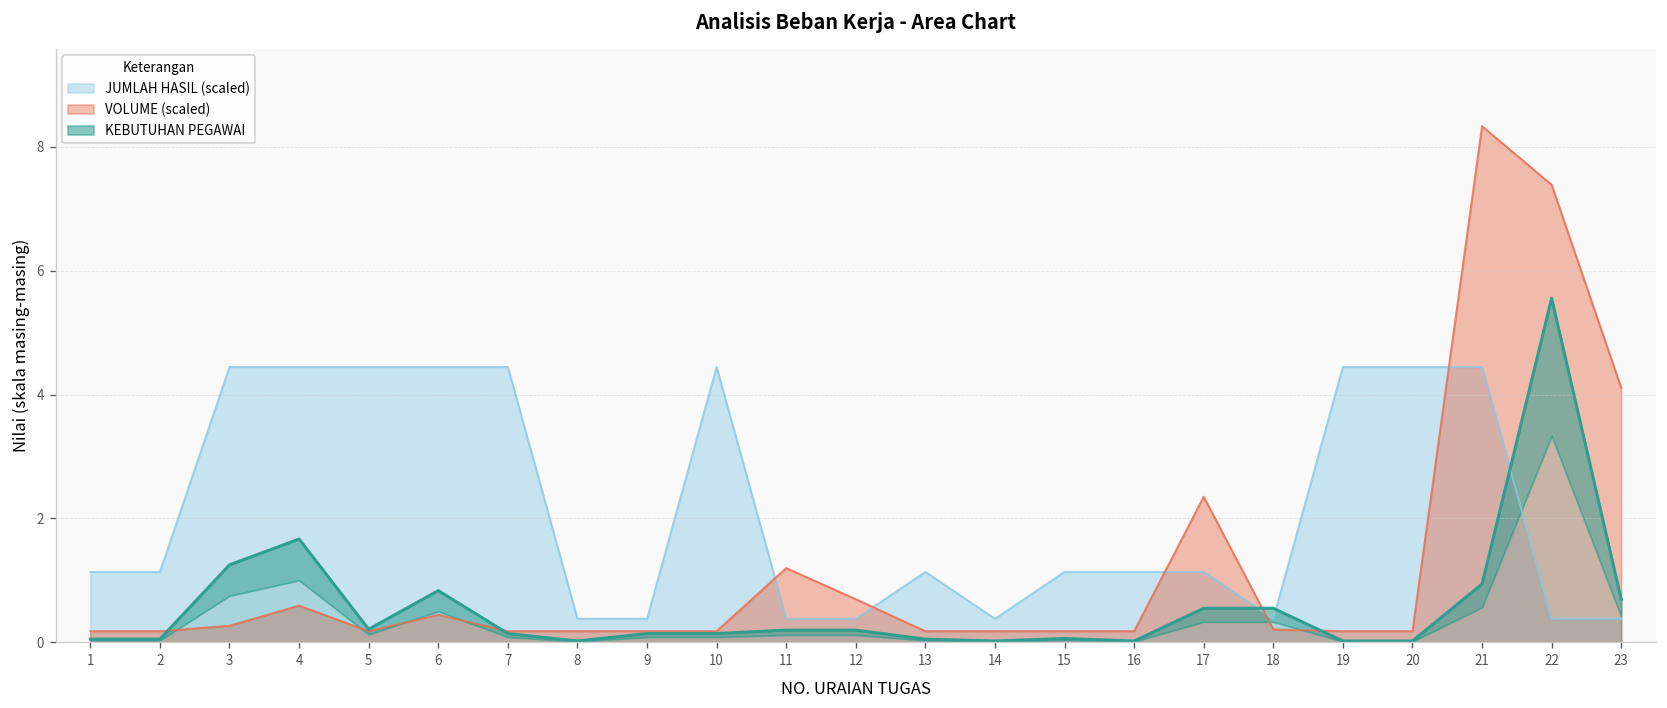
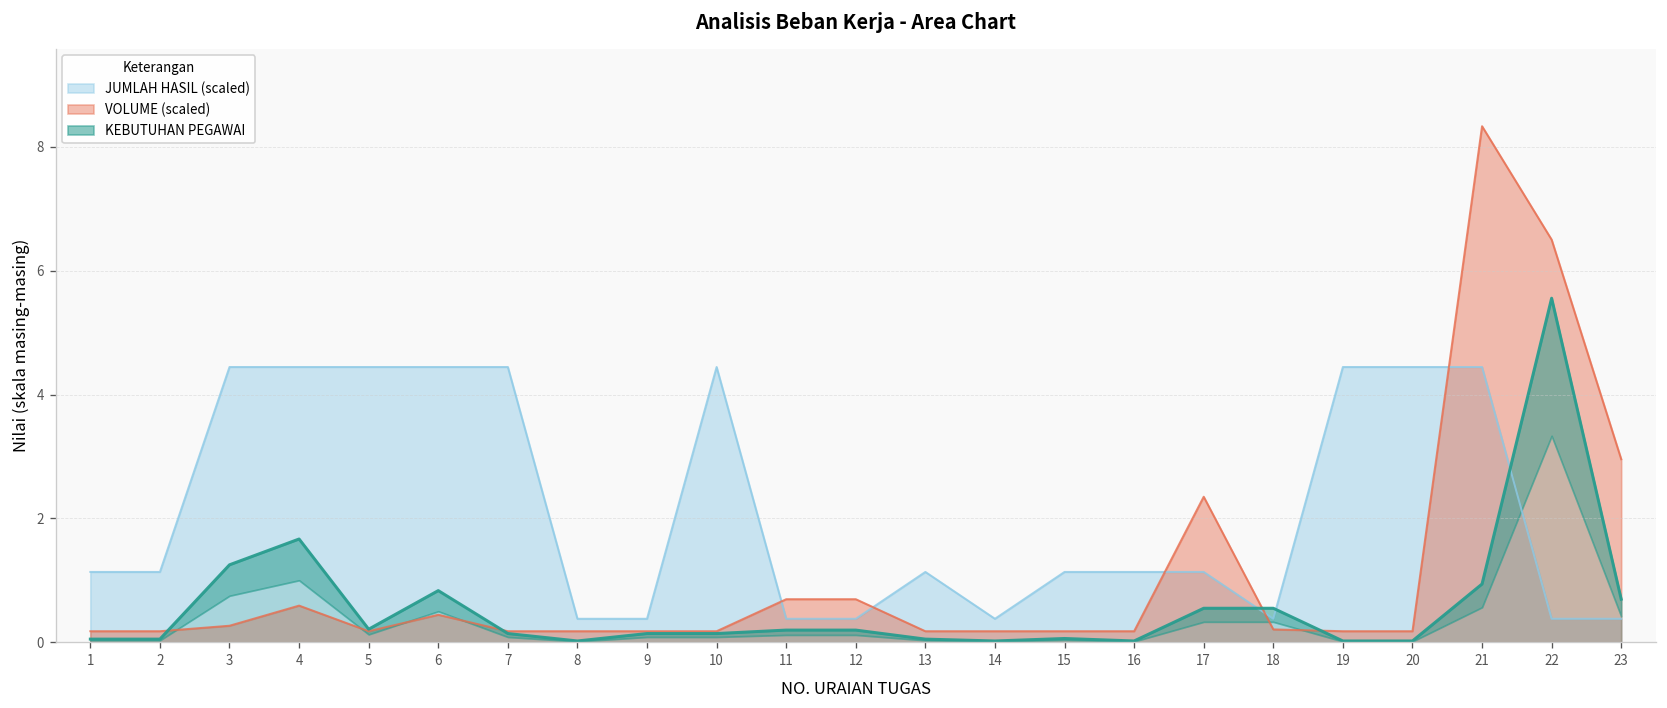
VOLUME (scaled), 11: 1.2 -> 0.7
VOLUME (scaled), 22: 7.4 -> 6.5
VOLUME (scaled), 23: 4.1 -> 3.0
